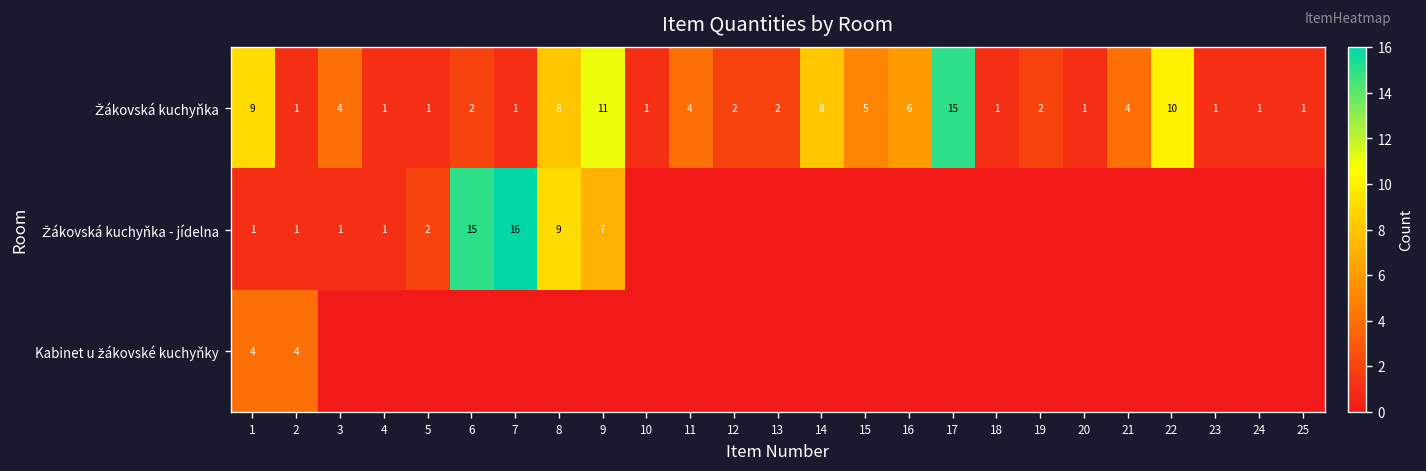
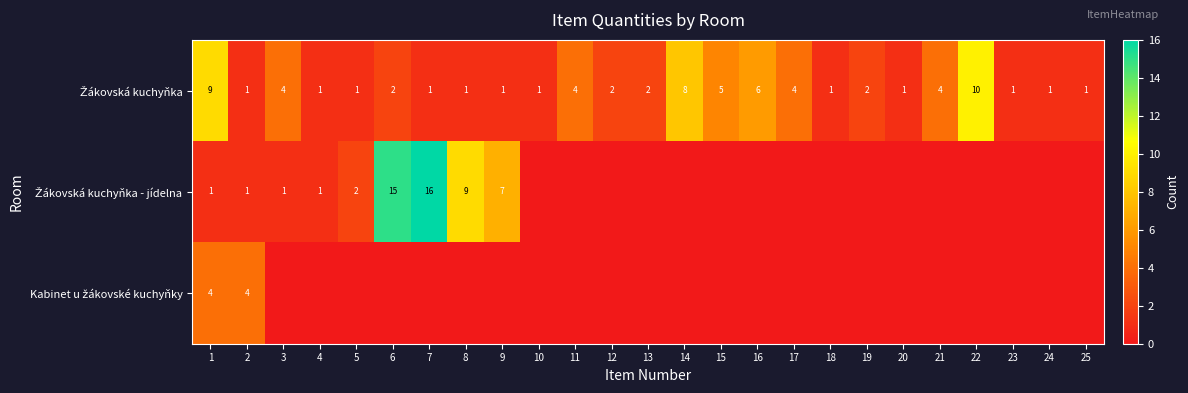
Žákovská kuchyňka, 8: 8 -> 1
Žákovská kuchyňka, 9: 11 -> 1
Žákovská kuchyňka, 17: 15 -> 4
